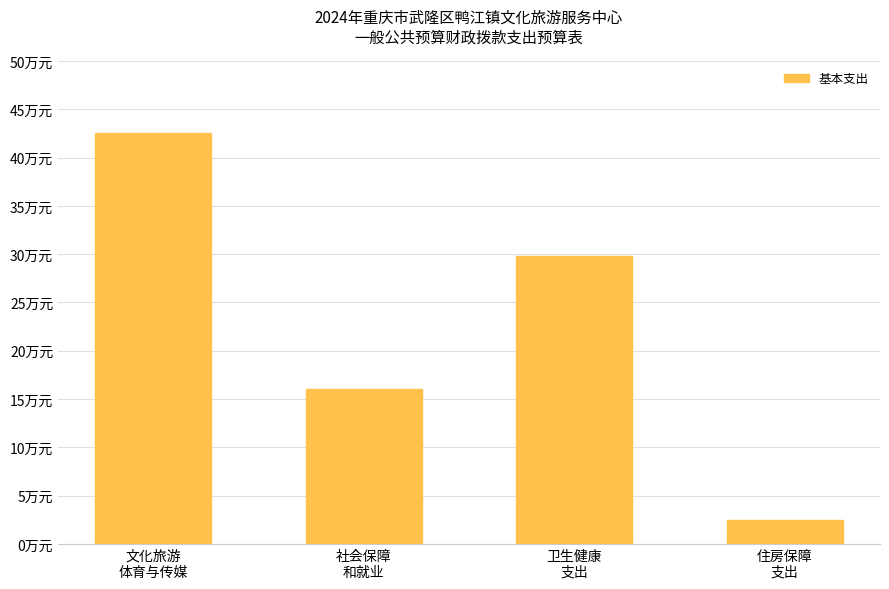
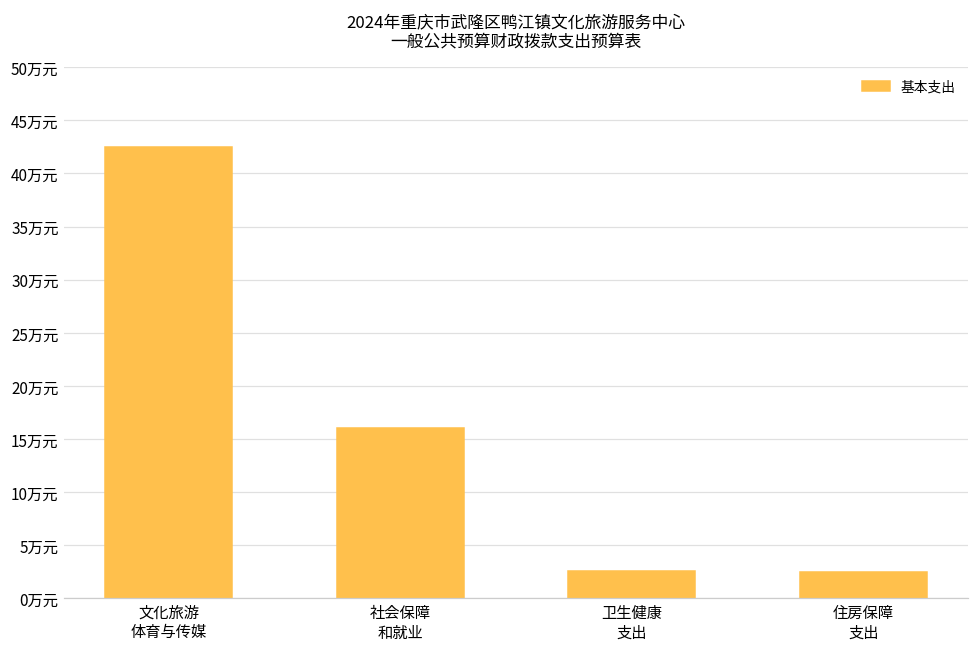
卫生健康 支出: 30万元 -> 3万元
